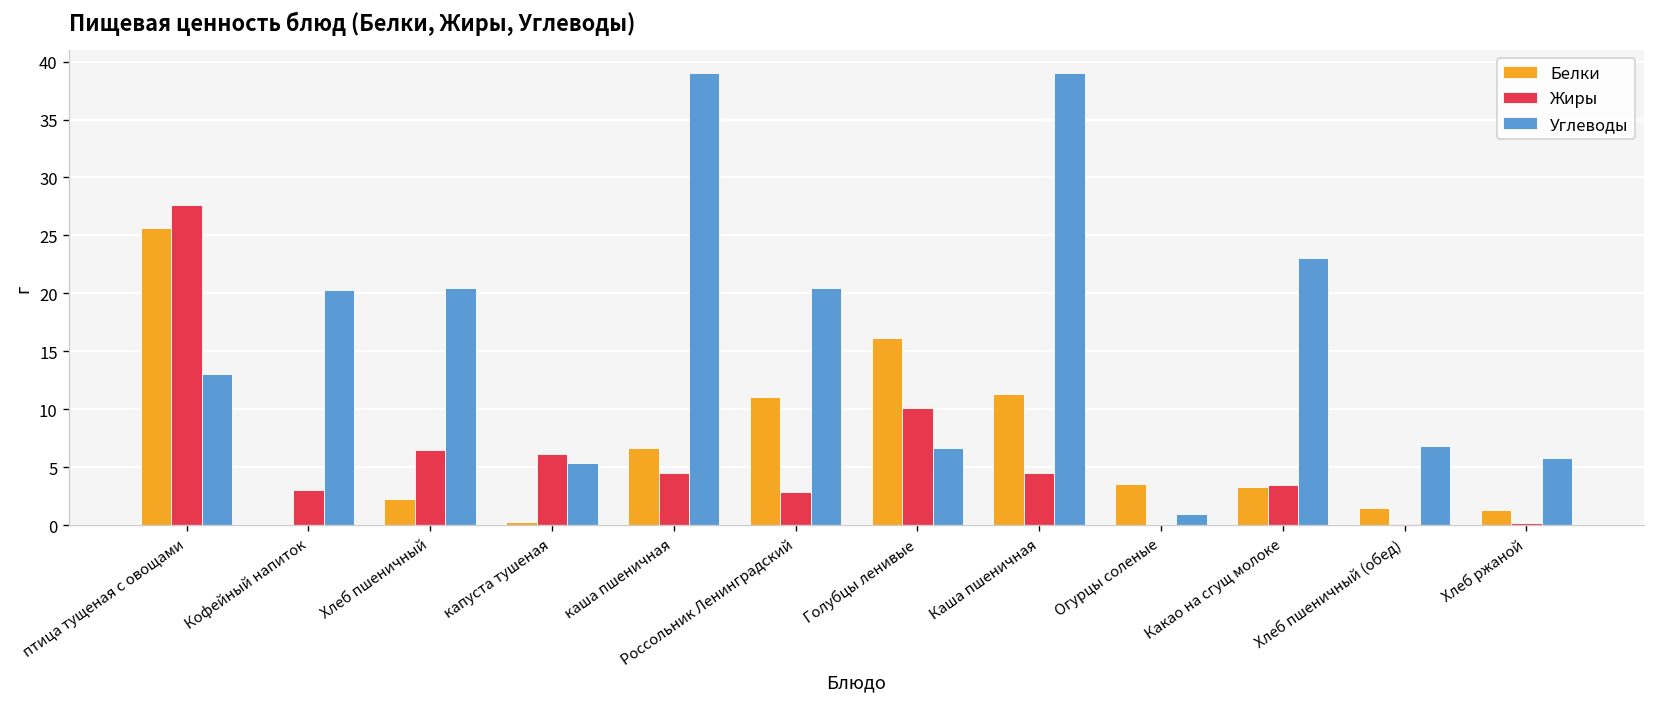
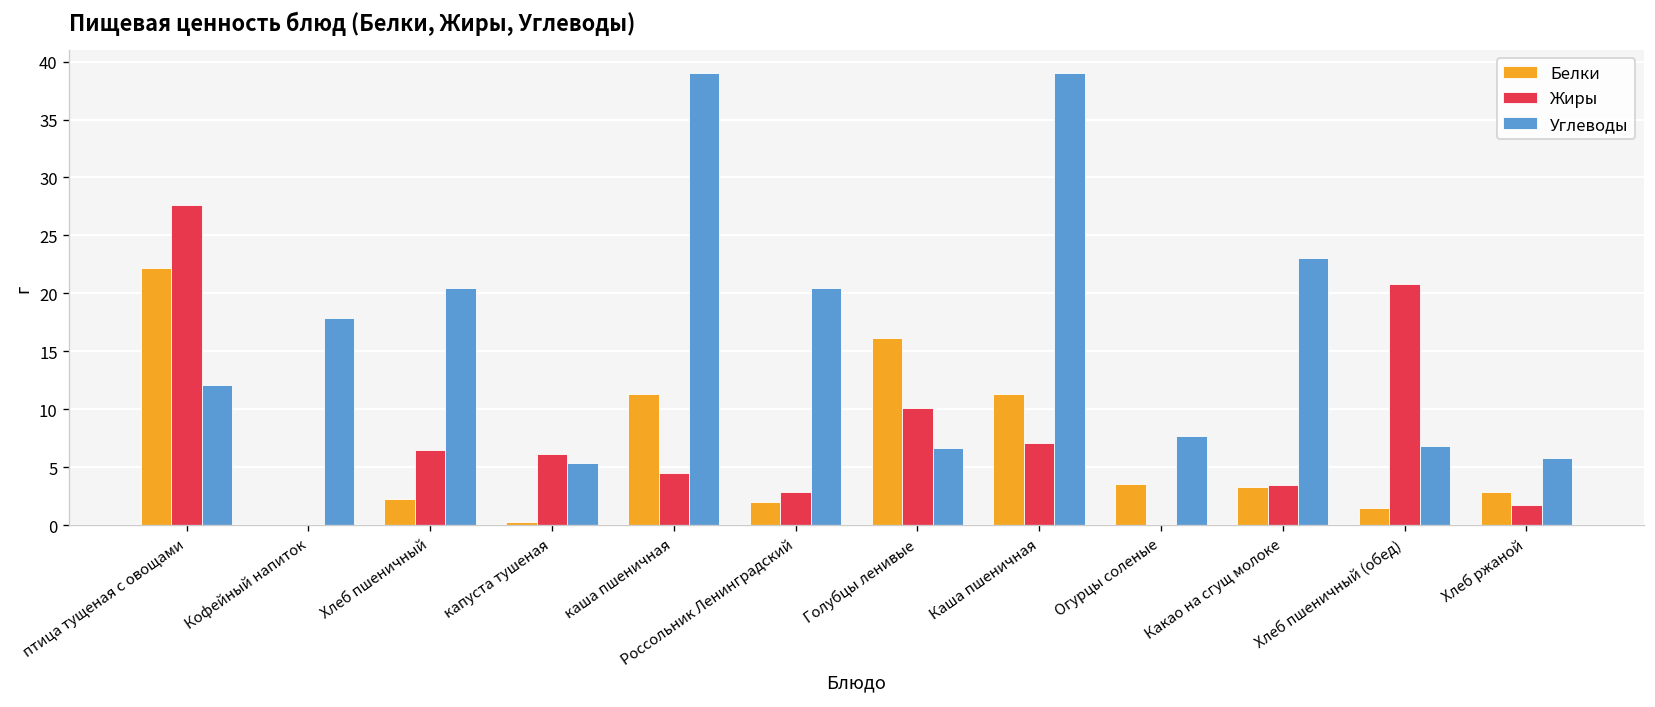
Белки, птица тущеная с овощами: 26 -> 22
Углеводы, птица тущеная с овощами: 13 -> 12
Жиры, Кофейный напиток: 3 -> 0
Углеводы, Кофейный напиток: 20 -> 18
Белки, каша пшеничная: 7 -> 11
Белки, Россольник Ленинградский: 11 -> 2
Жиры, Каша пшеничная: 4 -> 7
Углеводы, Огурцы соленые: 1 -> 8
Жиры, Хлеб пшеничный (обед): 0 -> 21
Белки, Хлеб ржаной: 1 -> 3
Жиры, Хлеб ржаной: 0 -> 2
